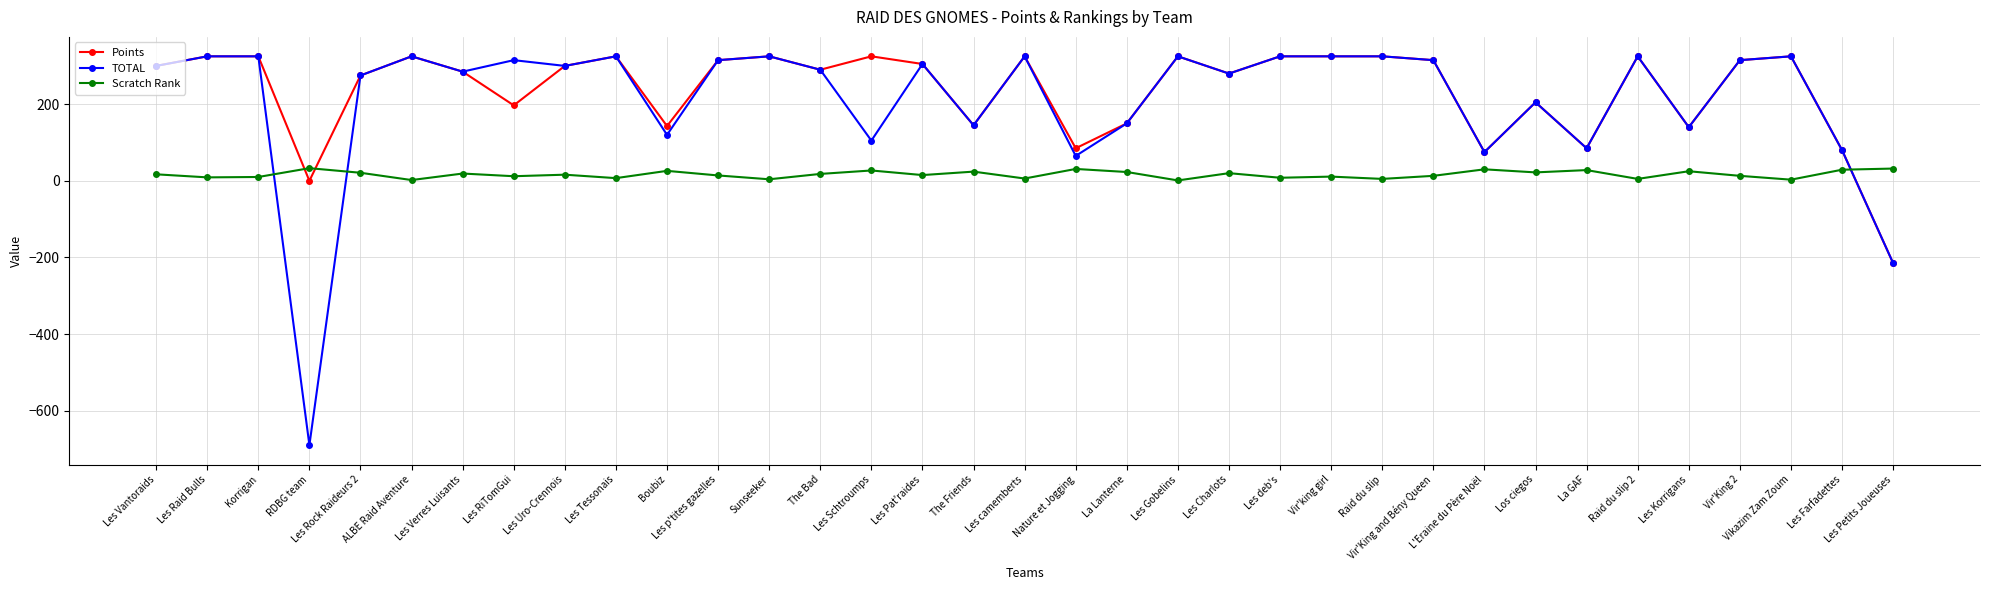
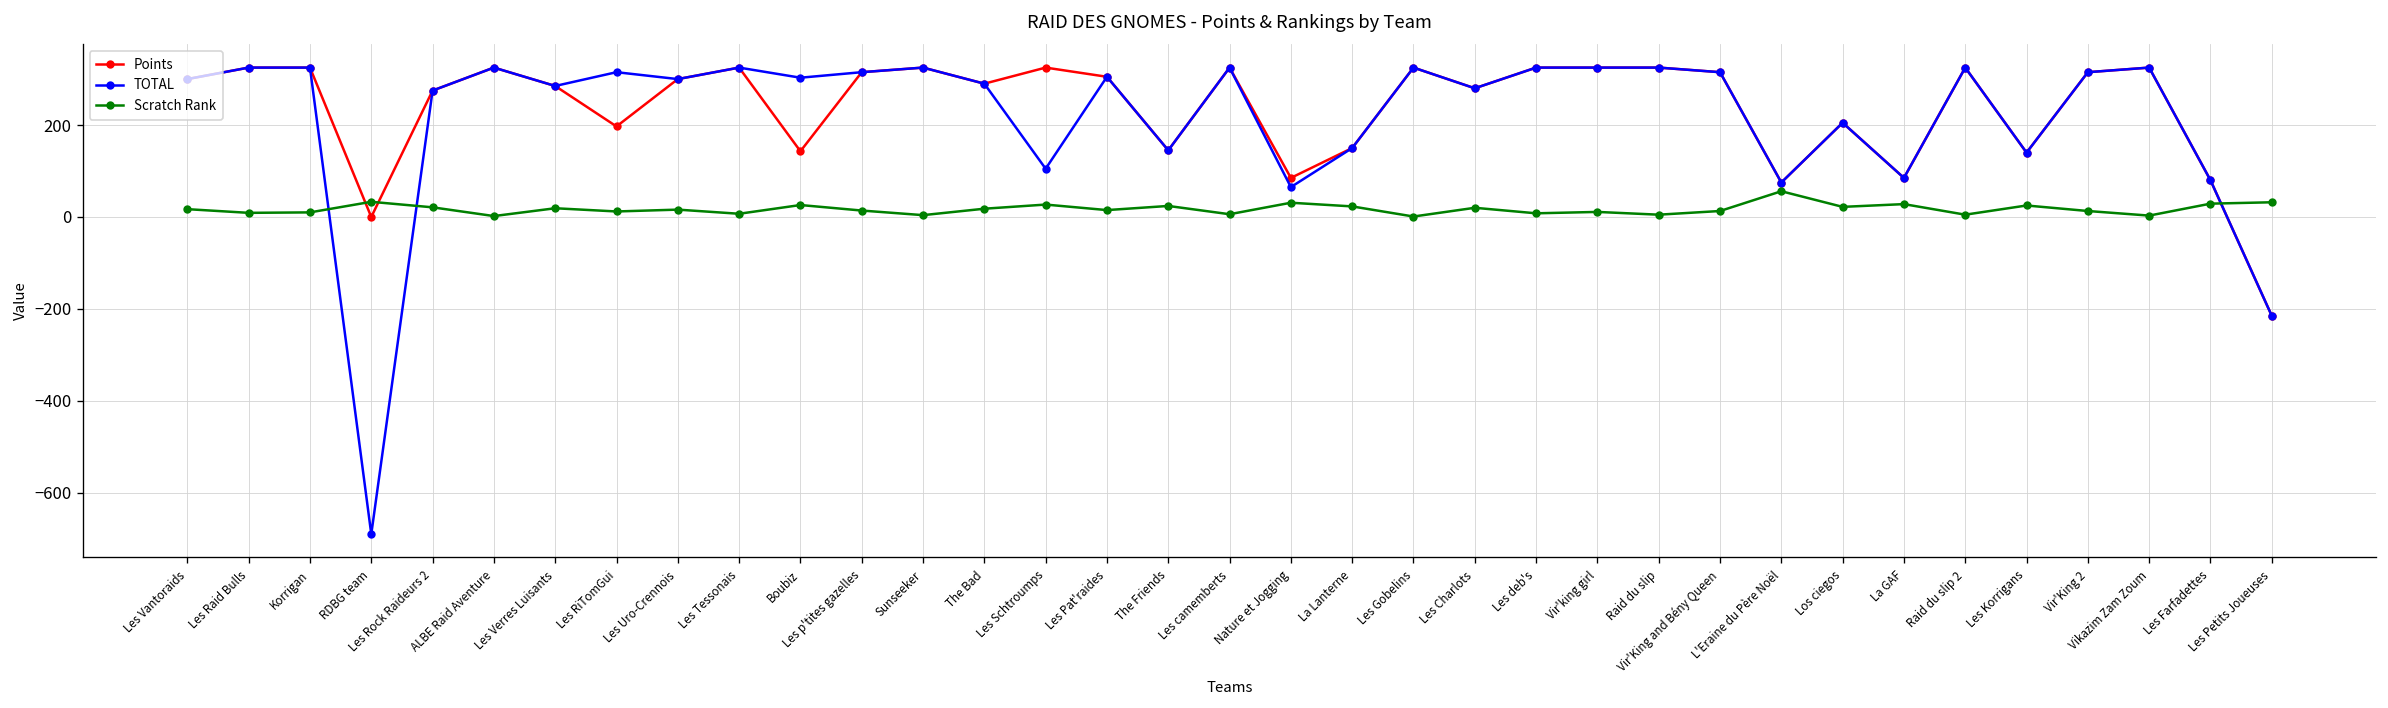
TOTAL, Boubiz: 120 -> 300
Scratch Rank, L'Eraine du Père Noël: 30 -> 60
